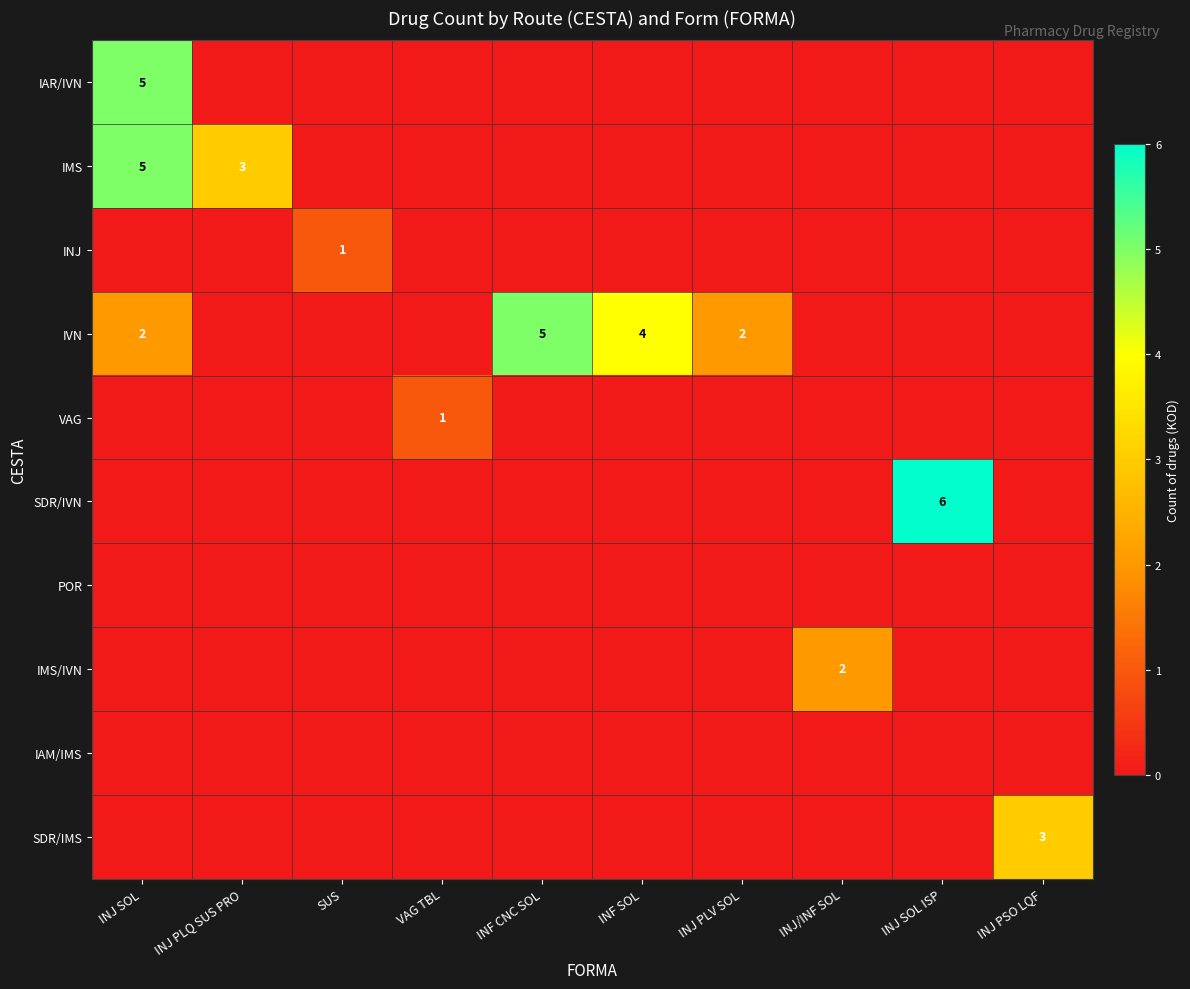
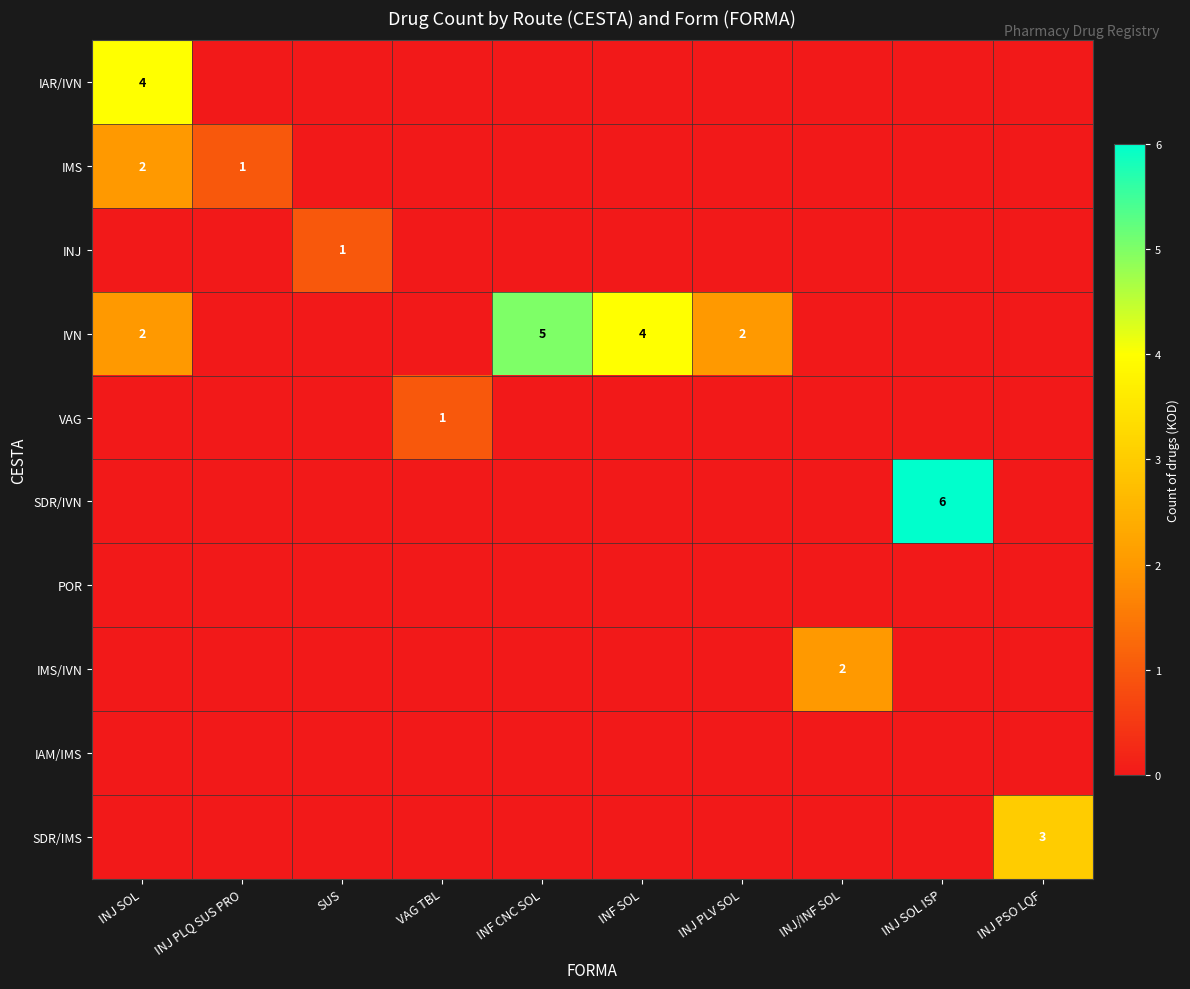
IAR/IVN, INJ SOL: 5 -> 4
IMS, INJ SOL: 5 -> 2
IMS, INJ PLQ SUS PRO: 3 -> 1
